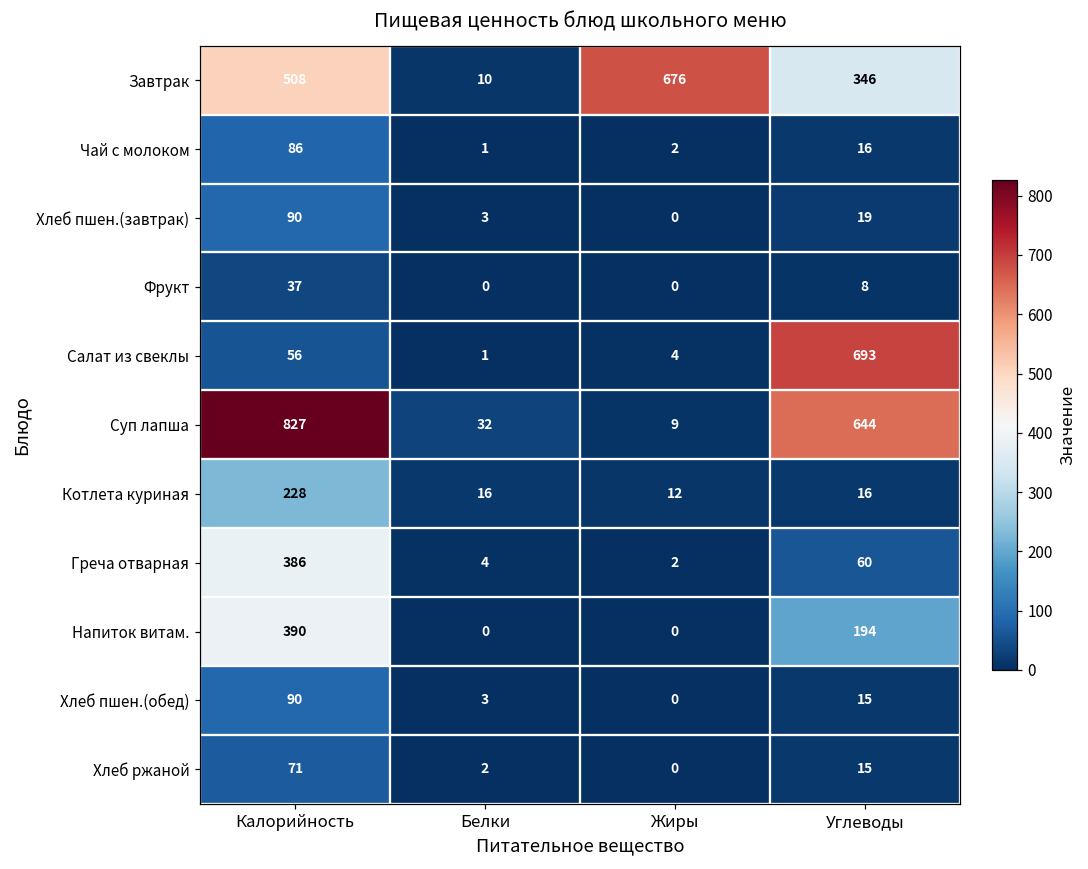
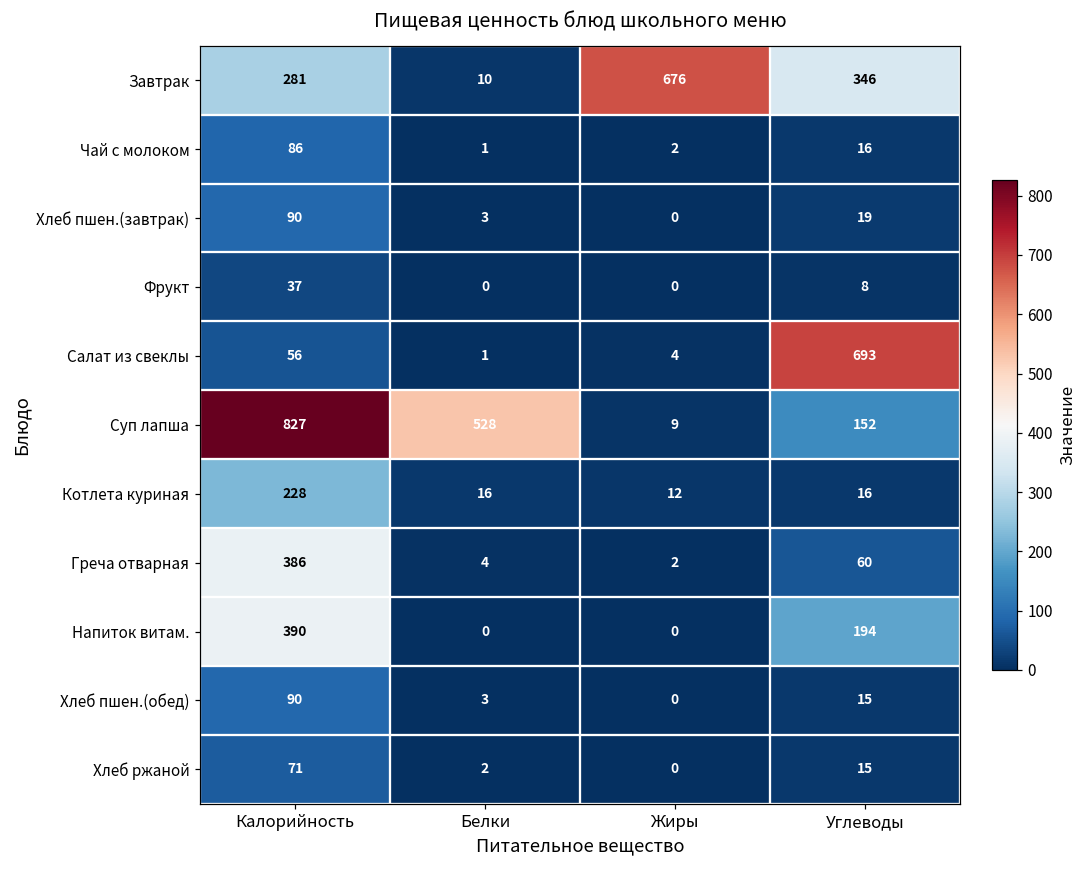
Завтрак, Калорийность: 508 -> 281
Суп лапша, Белки: 32 -> 528
Суп лапша, Углеводы: 644 -> 152
